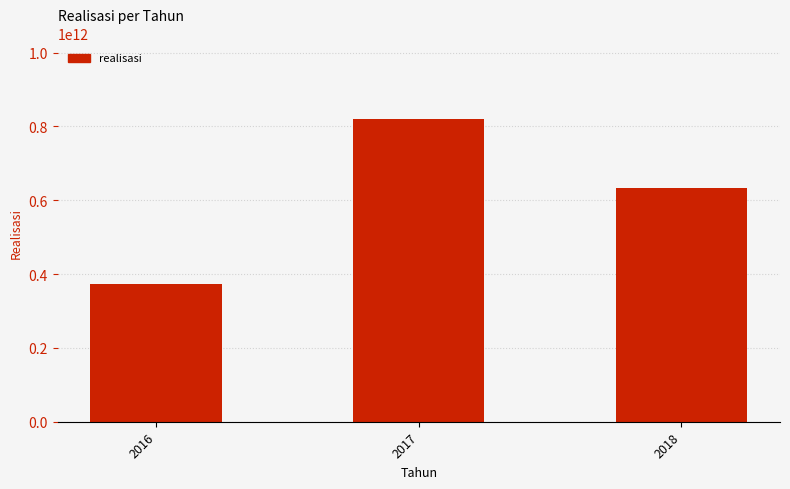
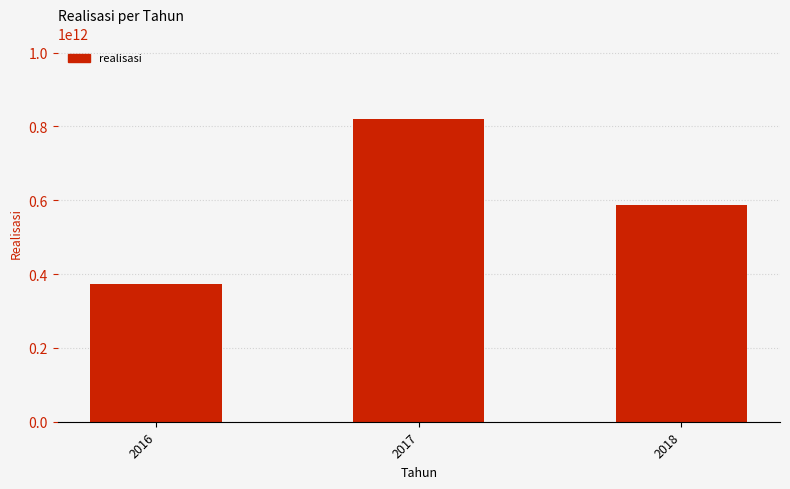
2018: 630000000000 -> 590000000000
